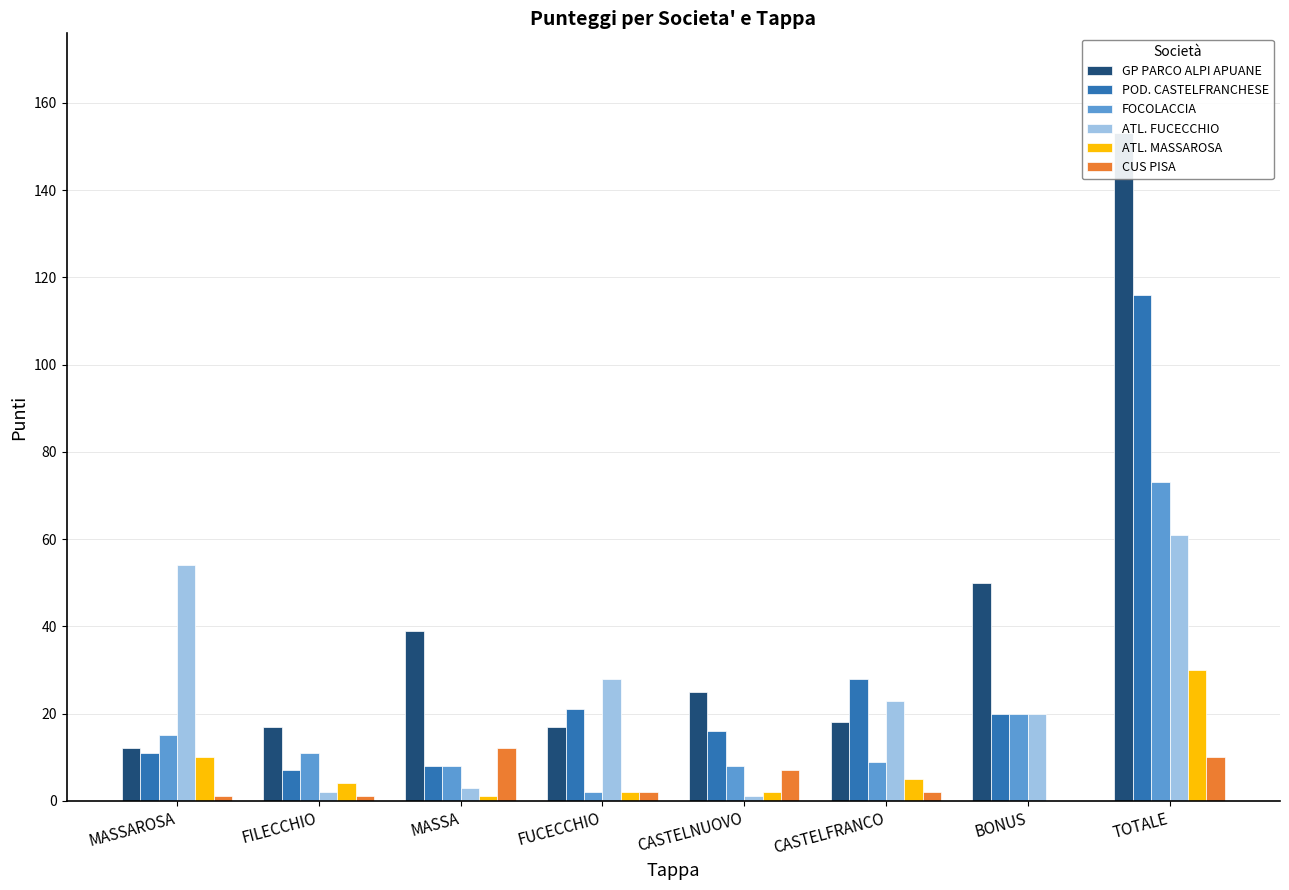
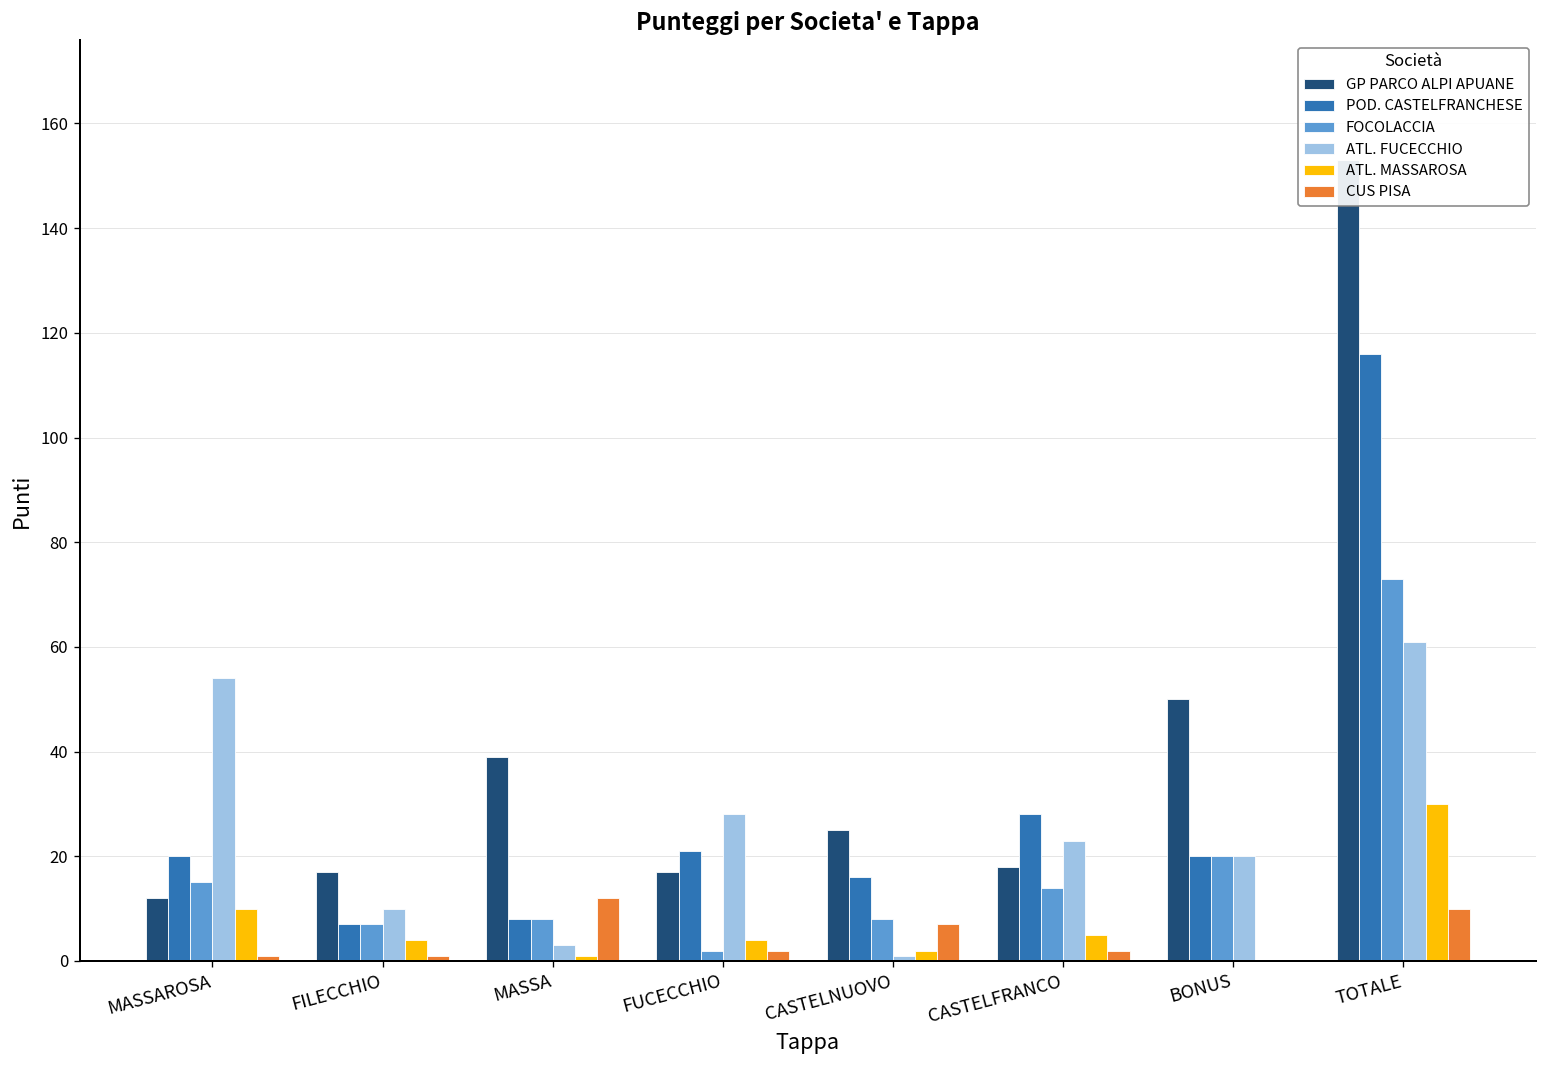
POD. CASTELFRANCHESE, MASSAROSA: 11 -> 20
FOCOLACCIA, FILECCHIO: 11 -> 7
ATL. FUCECCHIO, FILECCHIO: 2 -> 10
ATL. MASSAROSA, FUCECCHIO: 2 -> 4
FOCOLACCIA, CASTELFRANCO: 9 -> 14
